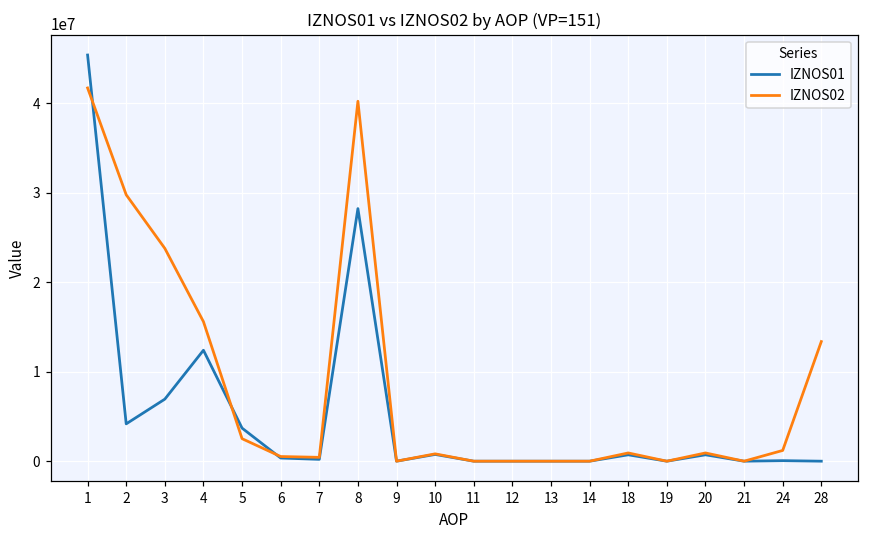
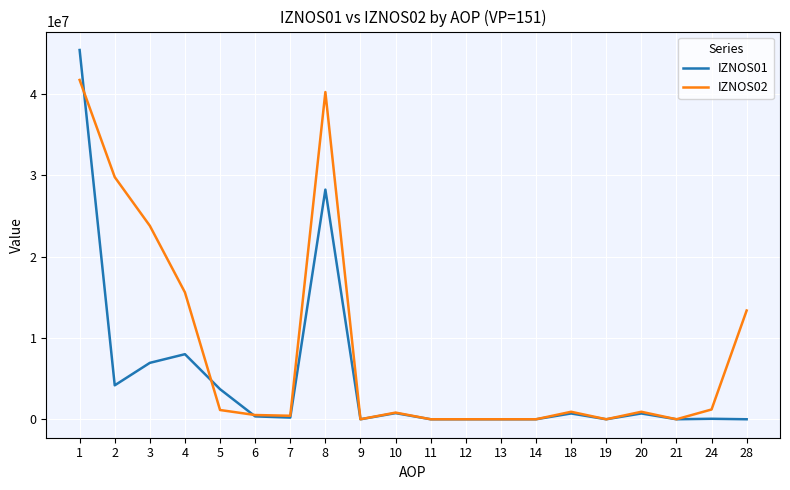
IZNOS01, 4: 12000000 -> 8000000
IZNOS02, 5: 3000000 -> 1000000
